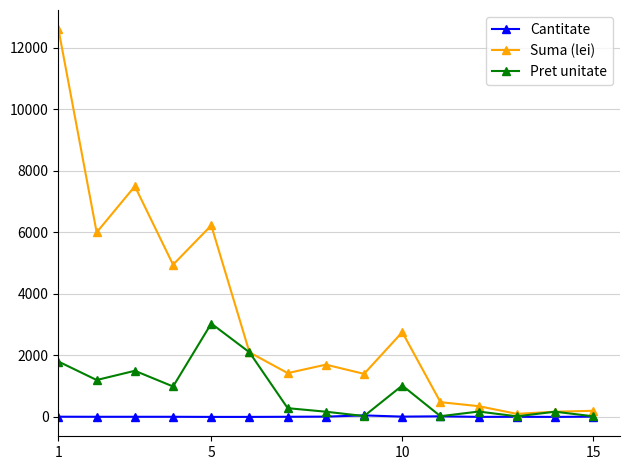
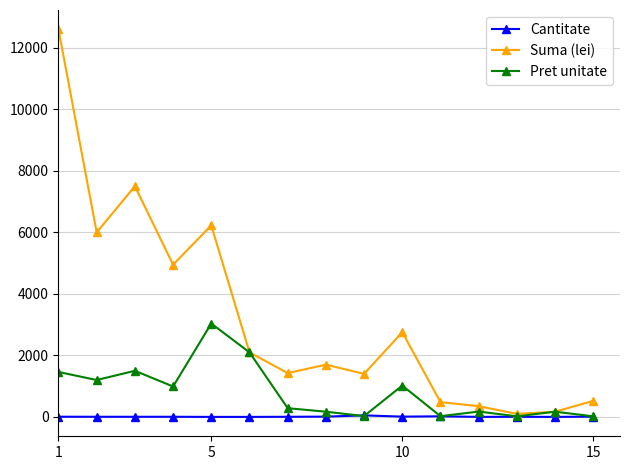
Pret unitate, 1: 1800 -> 1500
Suma (lei), 15: 200 -> 500
